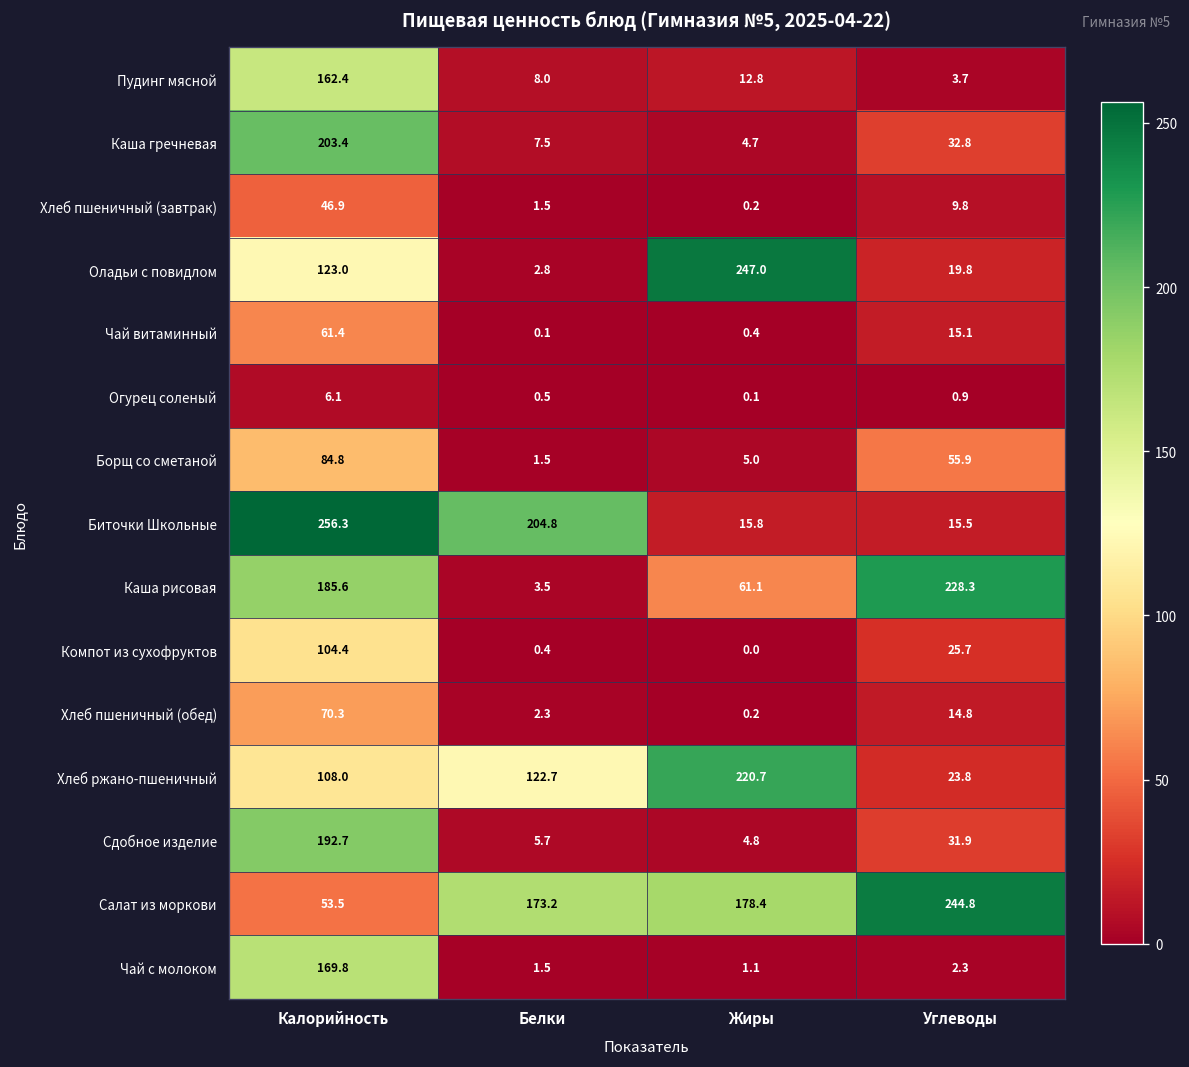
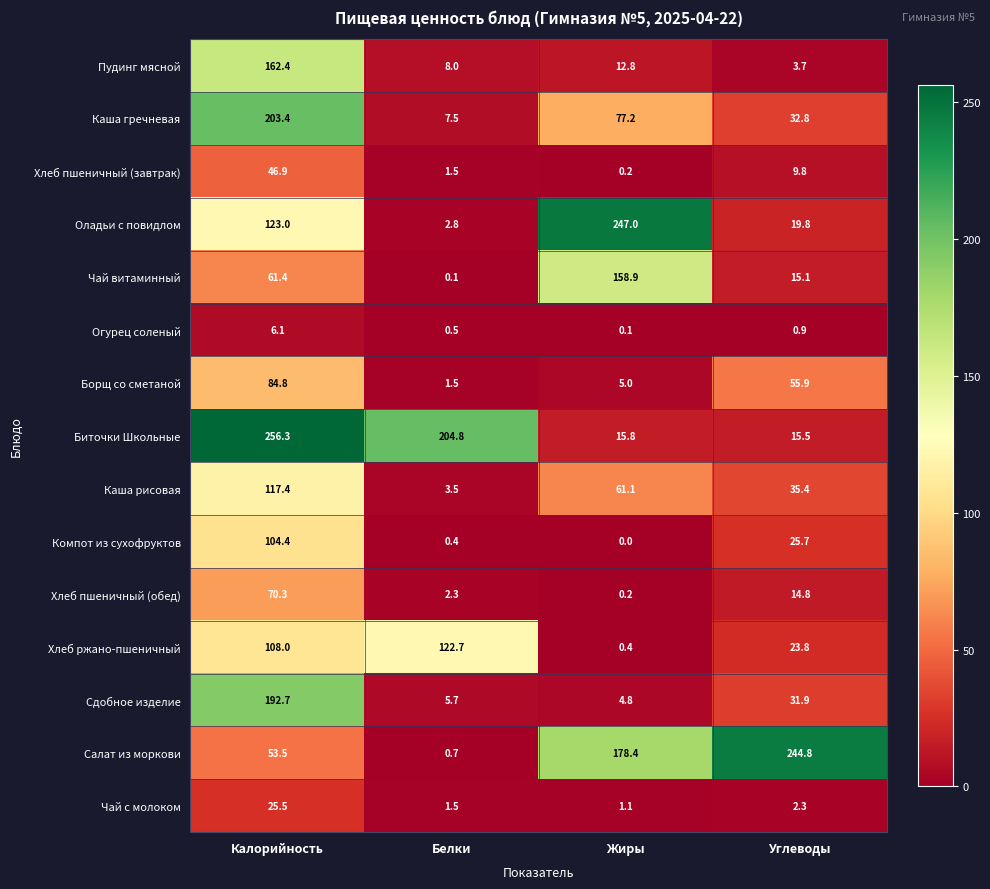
Каша гречневая, Жиры: 4.7 -> 77.2
Чай витаминный, Жиры: 0.4 -> 158.9
Каша рисовая, Калорийность: 185.6 -> 117.4
Каша рисовая, Углеводы: 228.3 -> 35.4
Хлеб ржано-пшеничный, Жиры: 220.7 -> 0.4
Салат из моркови, Белки: 173.2 -> 0.7
Чай с молоком, Калорийность: 169.8 -> 25.5
